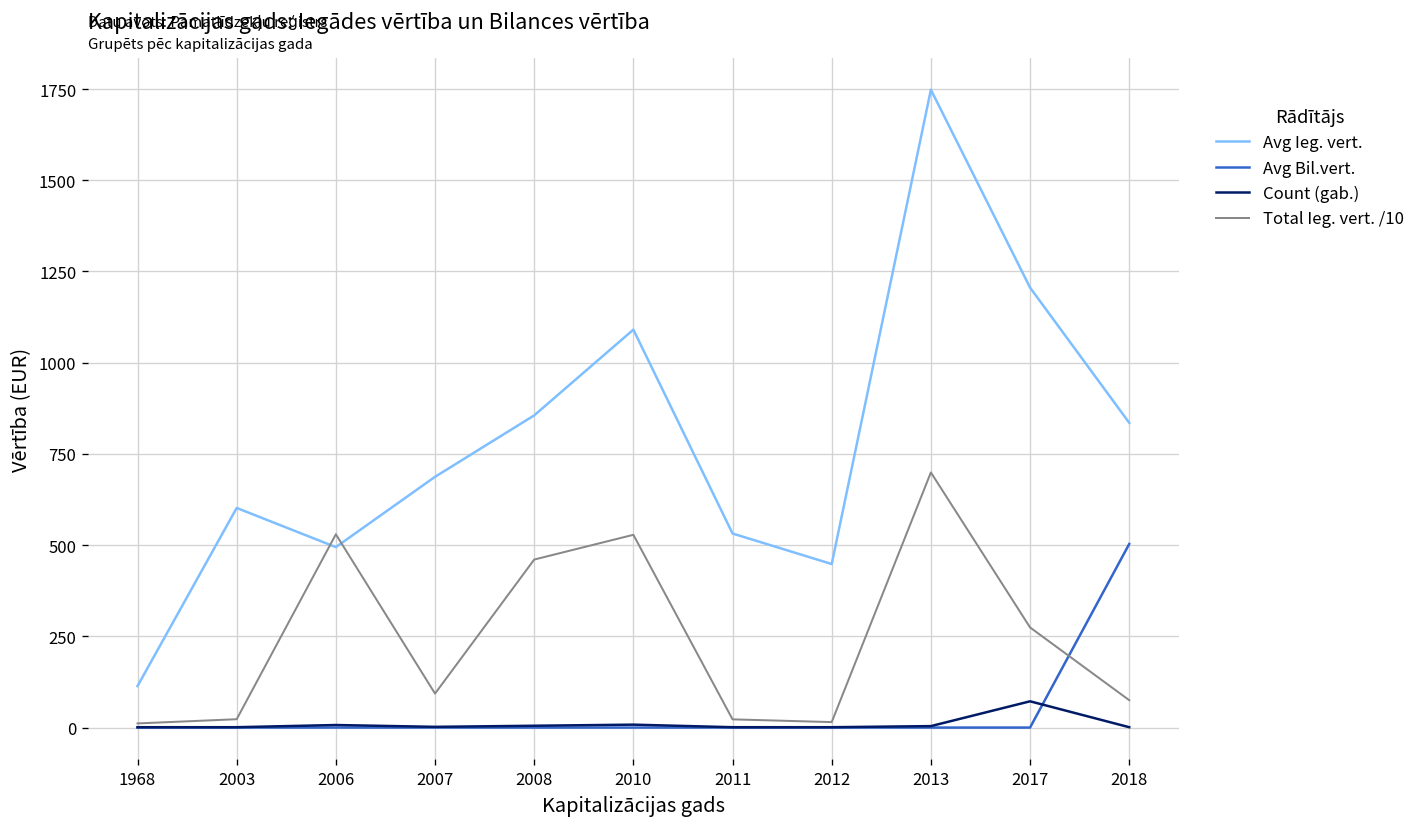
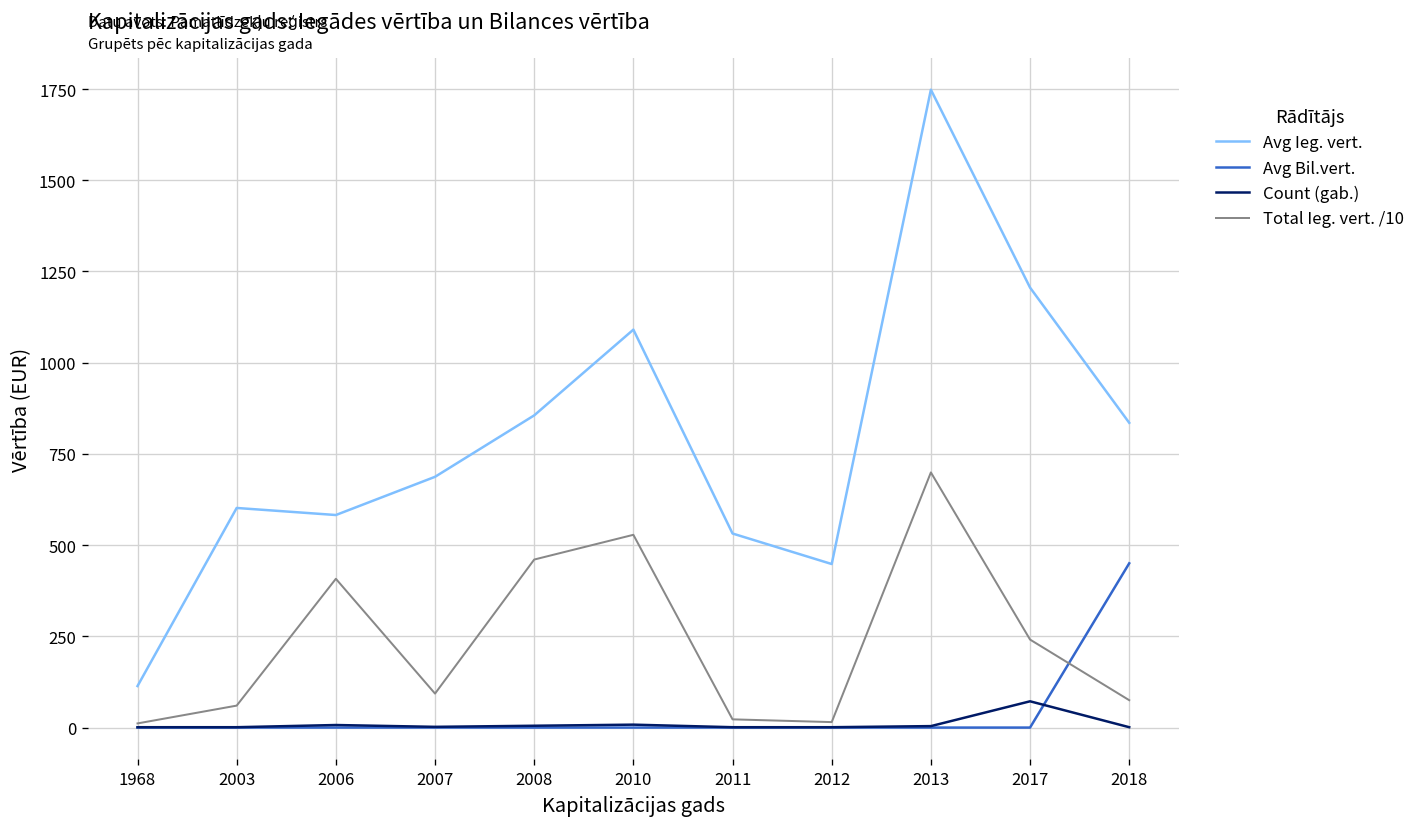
Total Ieg. vert. /10, 2003: 20 -> 60
Avg Ieg. vert., 2006: 490 -> 580
Total Ieg. vert. /10, 2006: 530 -> 410
Total Ieg. vert. /10, 2017: 270 -> 240
Avg Bil.vert., 2018: 500 -> 450
